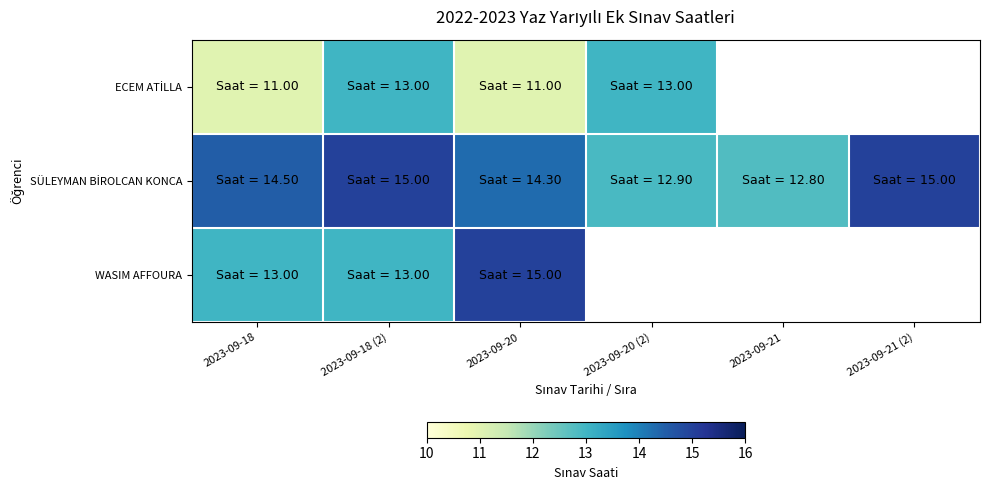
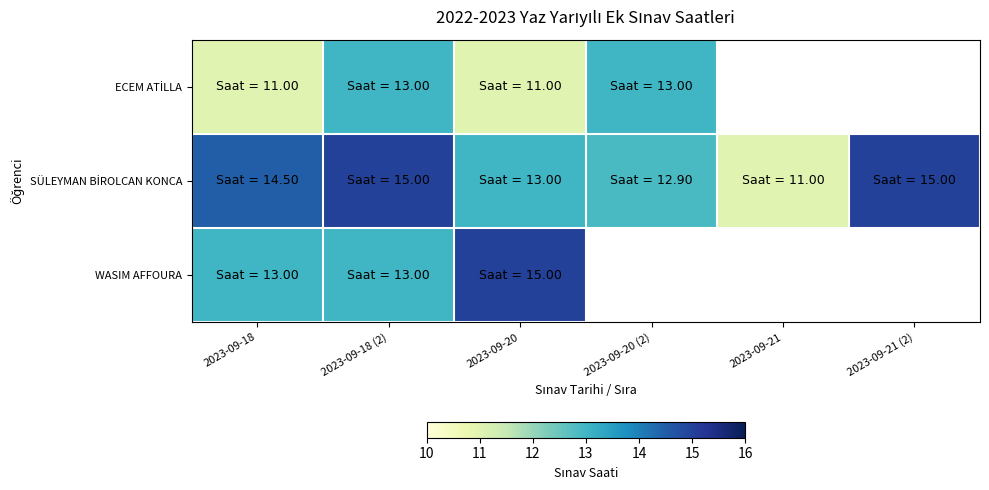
SÜLEYMAN BİROLCAN KONCA, 2023-09-20: 14.30 -> 13.00
SÜLEYMAN BİROLCAN KONCA, 2023-09-21: 12.80 -> 11.00
